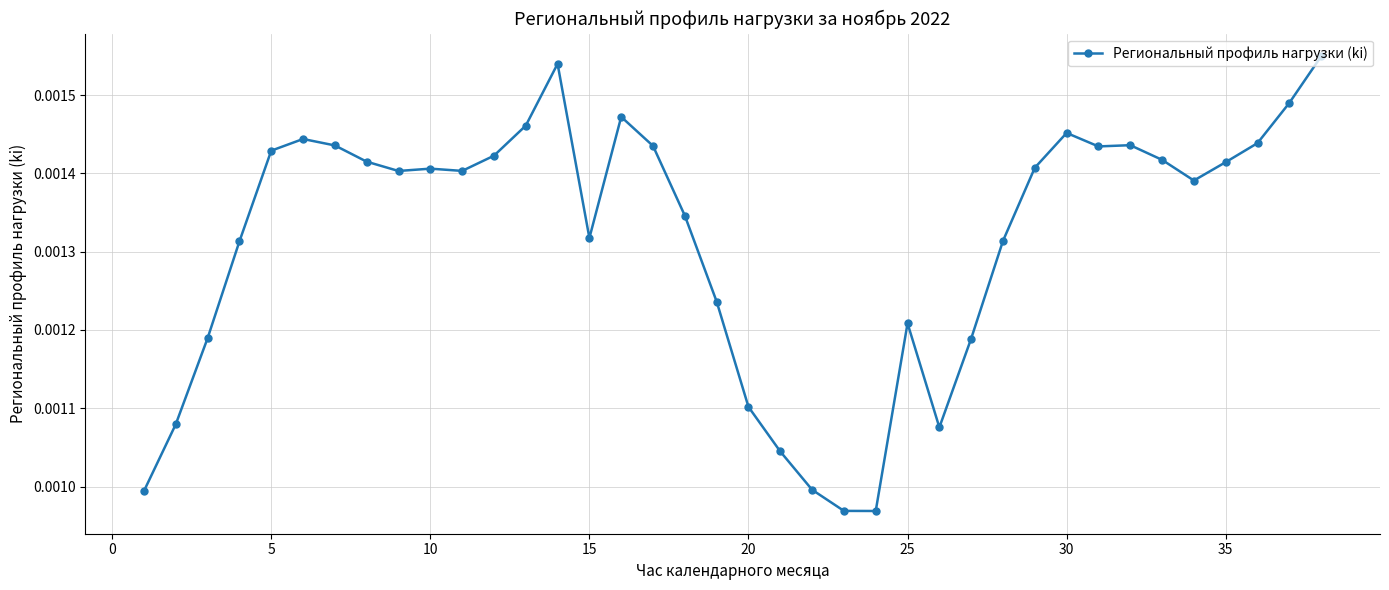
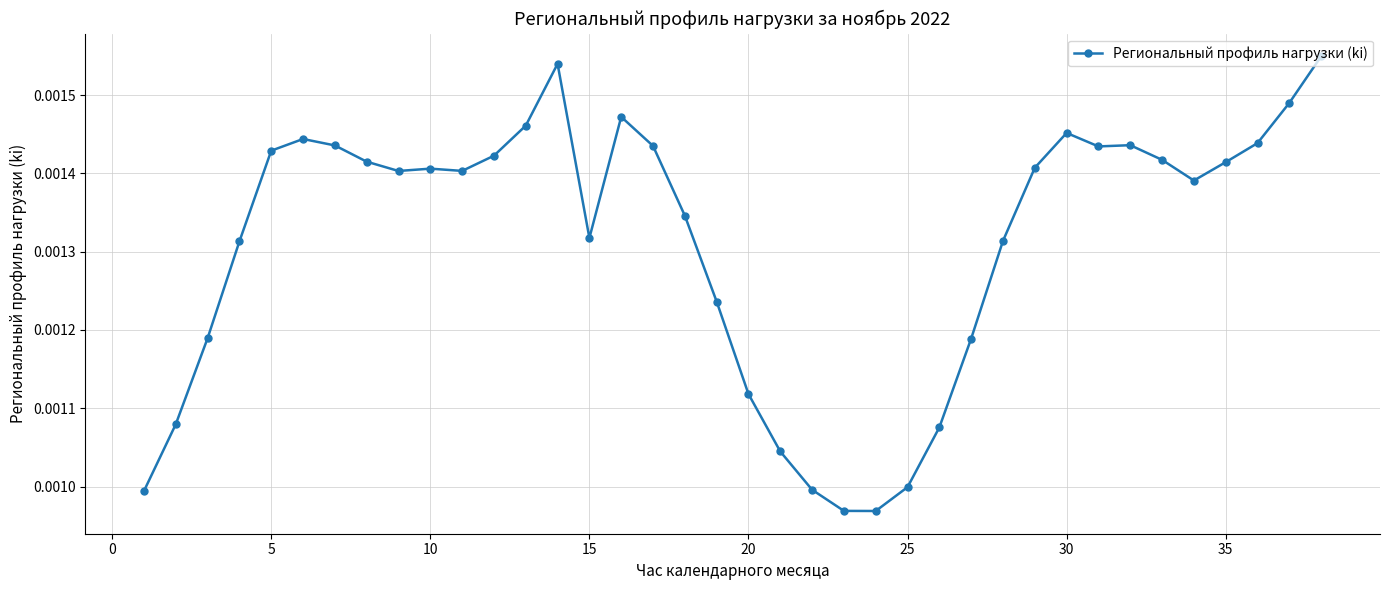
20: 0.00110 -> 0.00112
25: 0.00121 -> 0.00100
